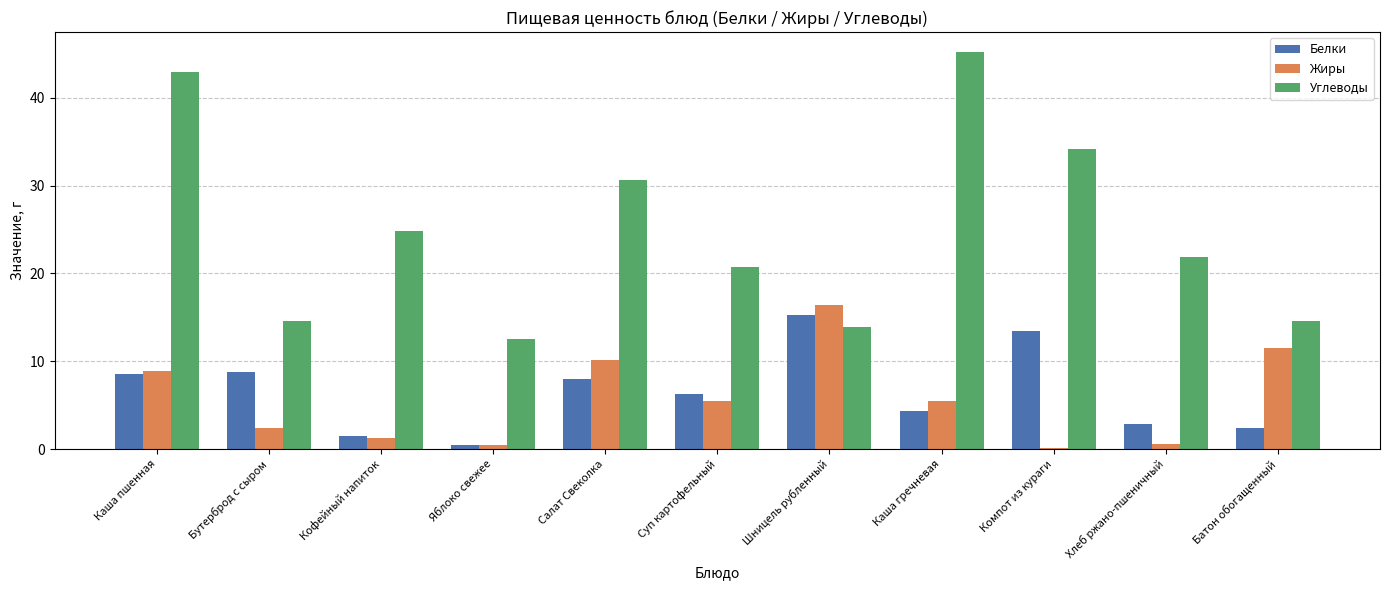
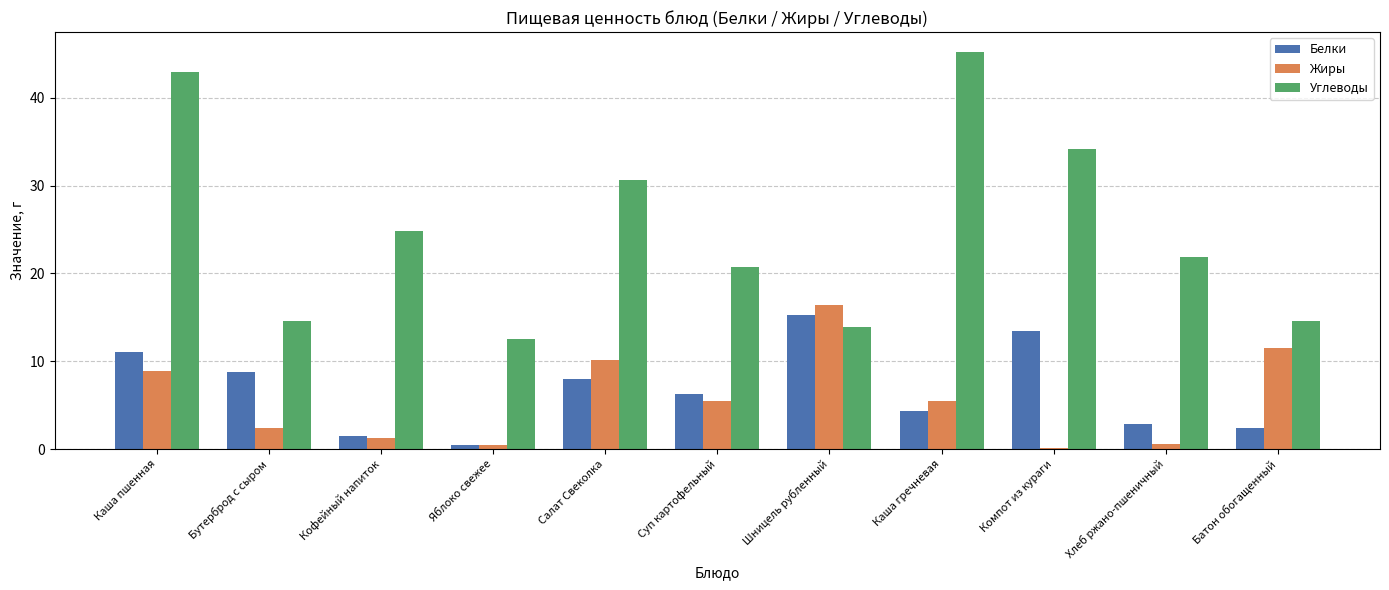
Белки, Каша пшенная: 9 -> 11
